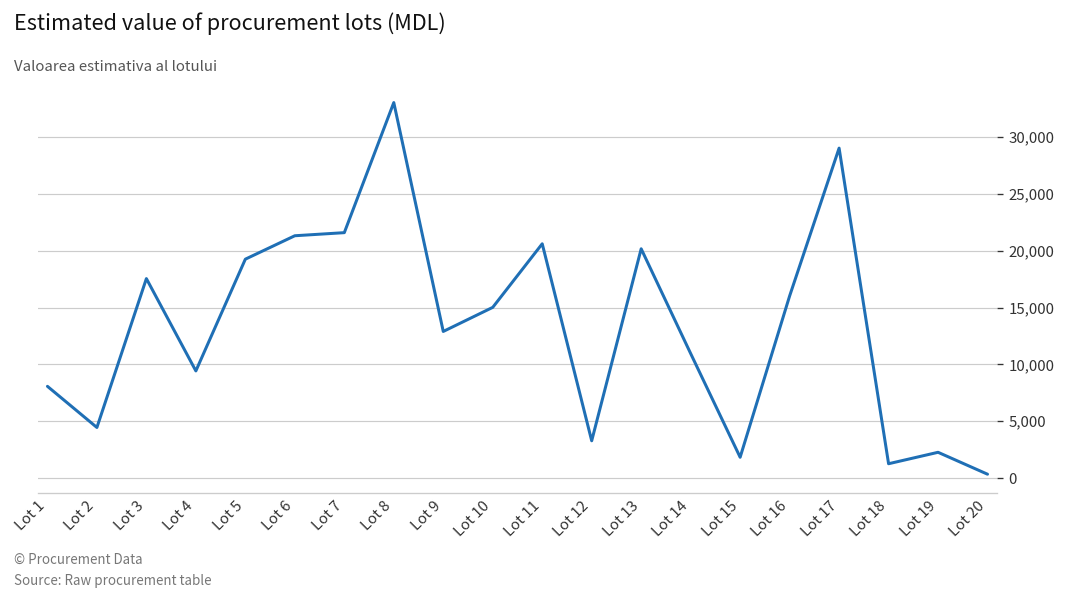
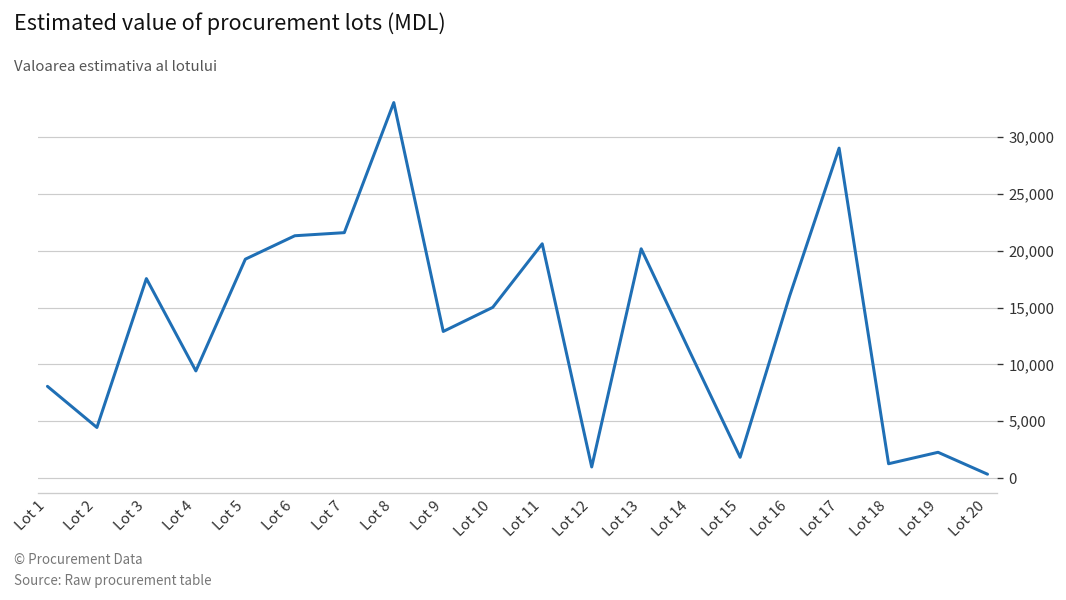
Lot 12: 3,000 -> 1,000
